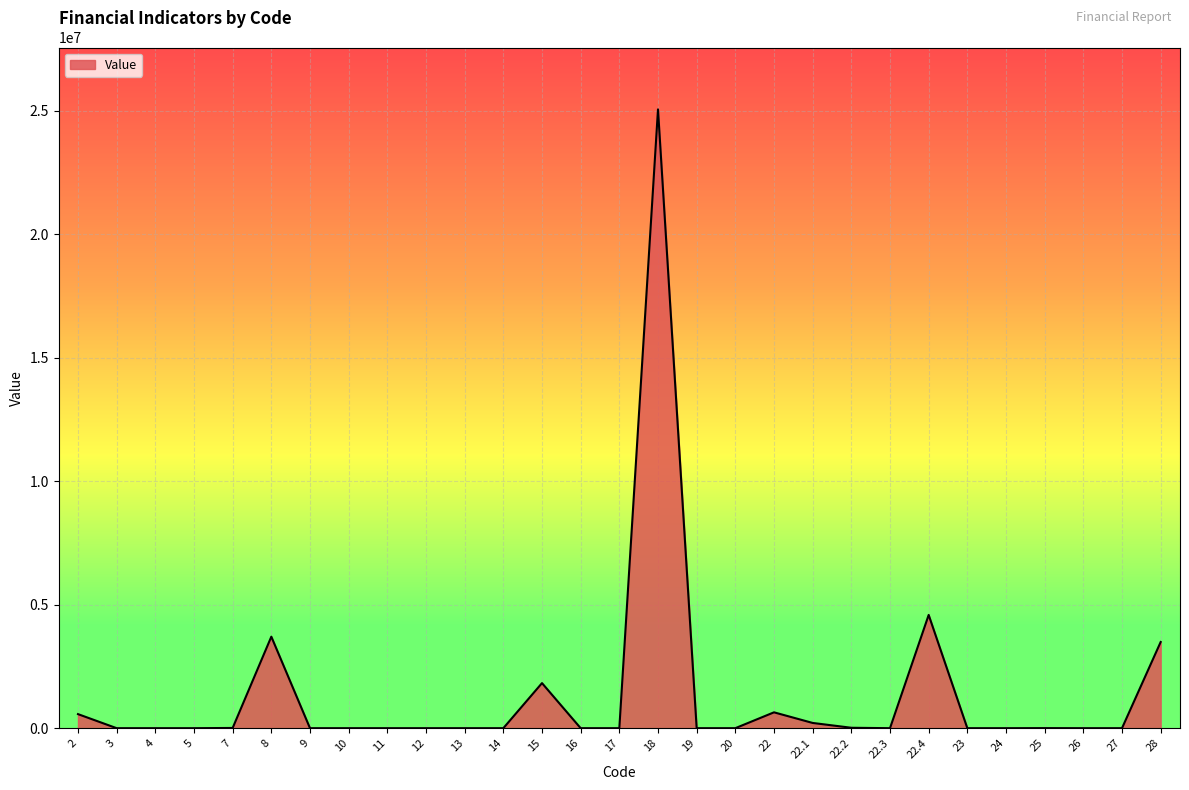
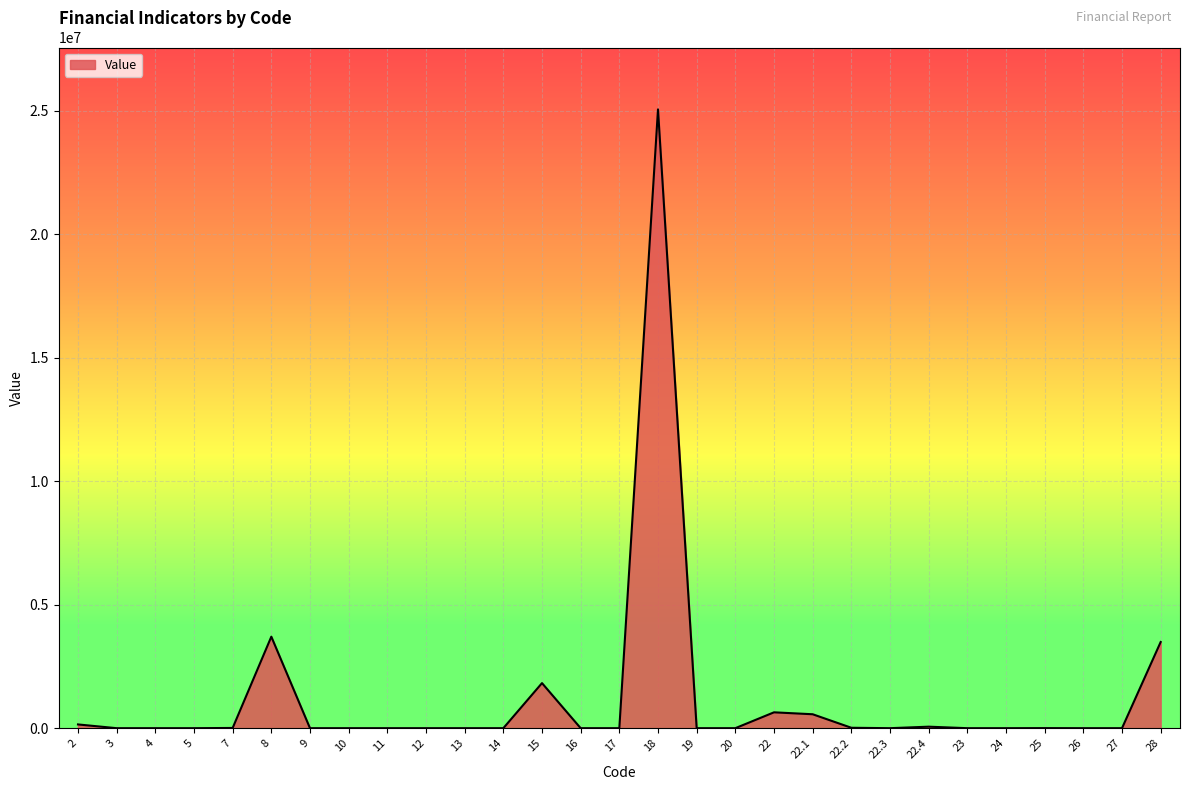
2: 600000 -> 200000
22.1: 200000 -> 600000
22.4: 4600000 -> 100000
